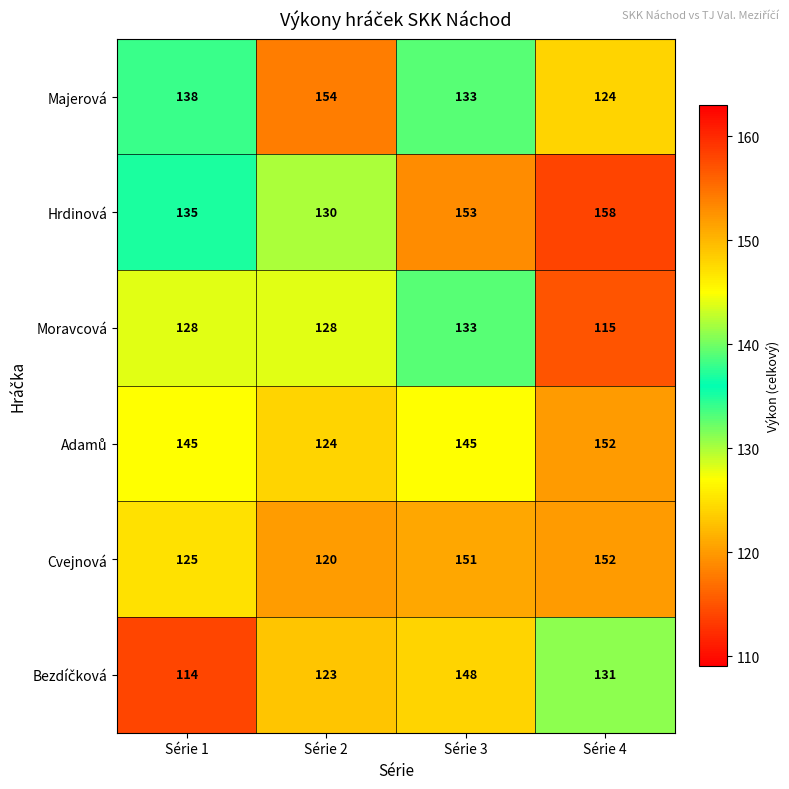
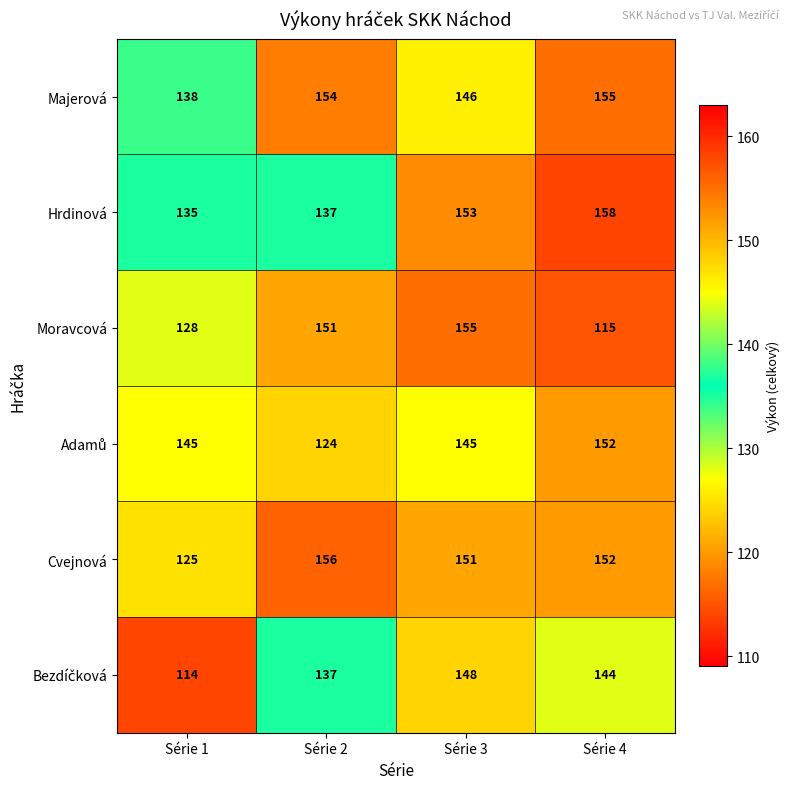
Majerová, Série 3: 133 -> 146
Majerová, Série 4: 124 -> 155
Hrdinová, Série 2: 130 -> 137
Moravcová, Série 2: 128 -> 151
Moravcová, Série 3: 133 -> 155
Cvejnová, Série 2: 120 -> 156
Bezdíčková, Série 2: 123 -> 137
Bezdíčková, Série 4: 131 -> 144
